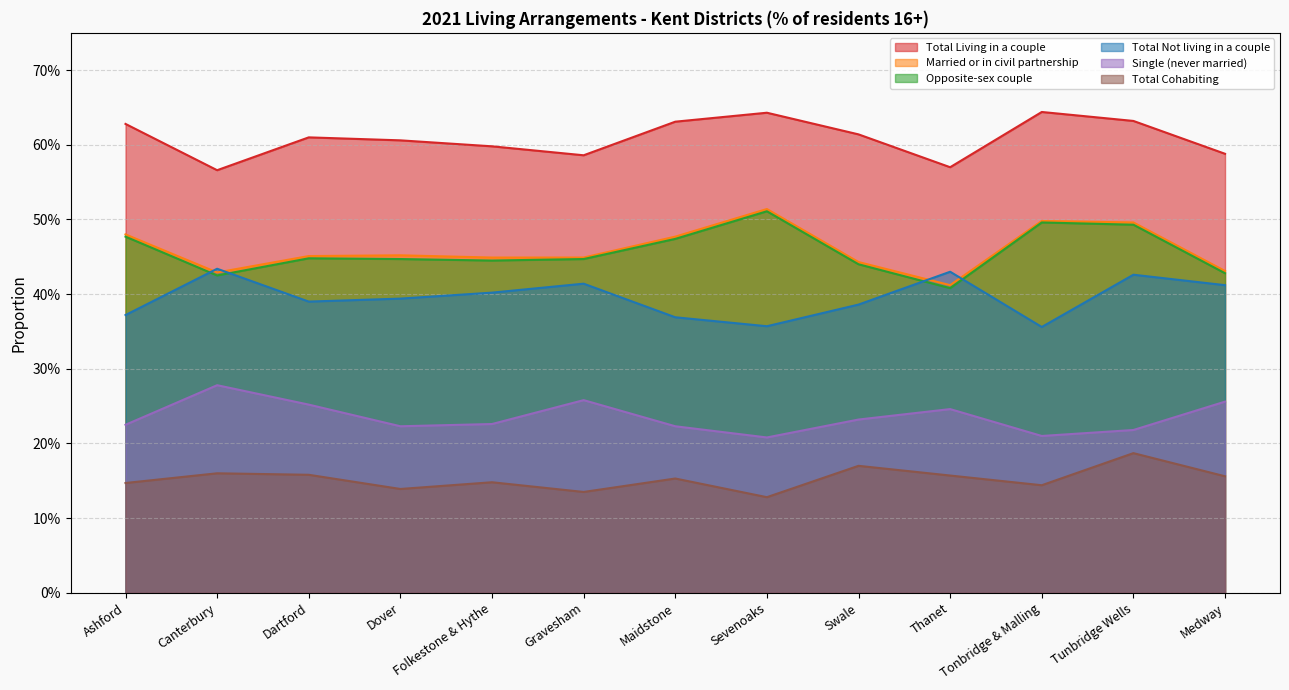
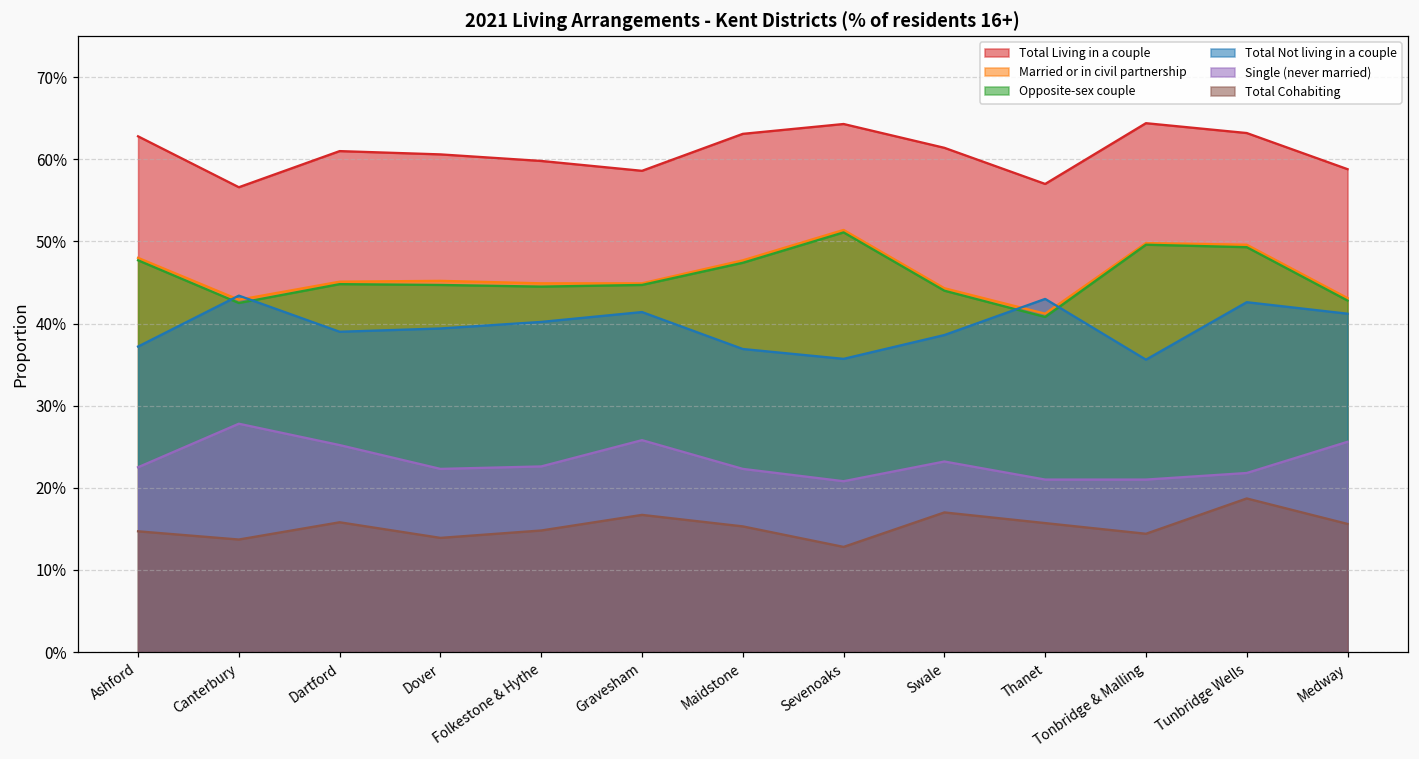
Total Cohabiting, Canterbury: 16% -> 14%
Total Cohabiting, Gravesham: 14% -> 17%
Single (never married), Thanet: 25% -> 21%
